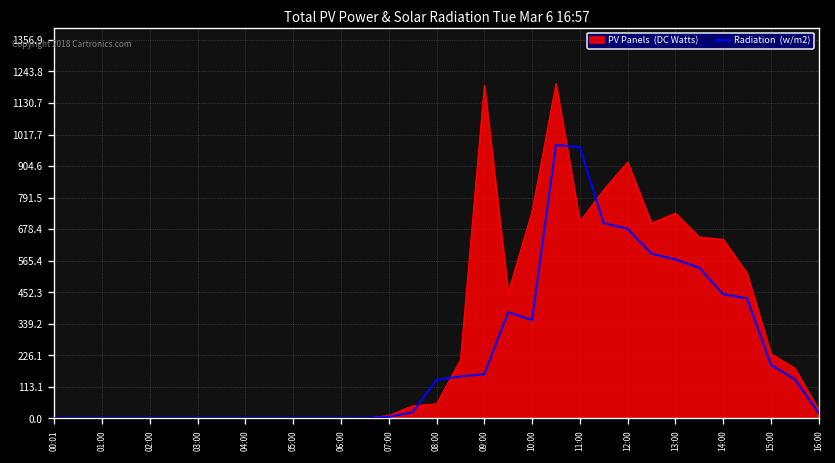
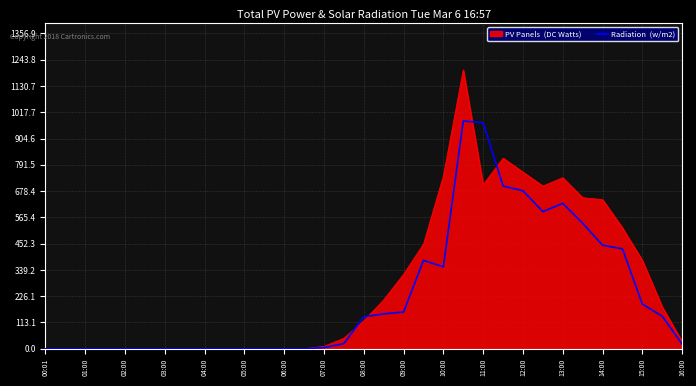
PV Panels (DC Watts), 08:00: 50 -> 120
PV Panels (DC Watts), 09:00: 1190 -> 320
PV Panels (DC Watts), 12:00: 920 -> 760
Radiation (w/m2), 13:00: 570 -> 630
PV Panels (DC Watts), 15:00: 230 -> 380
